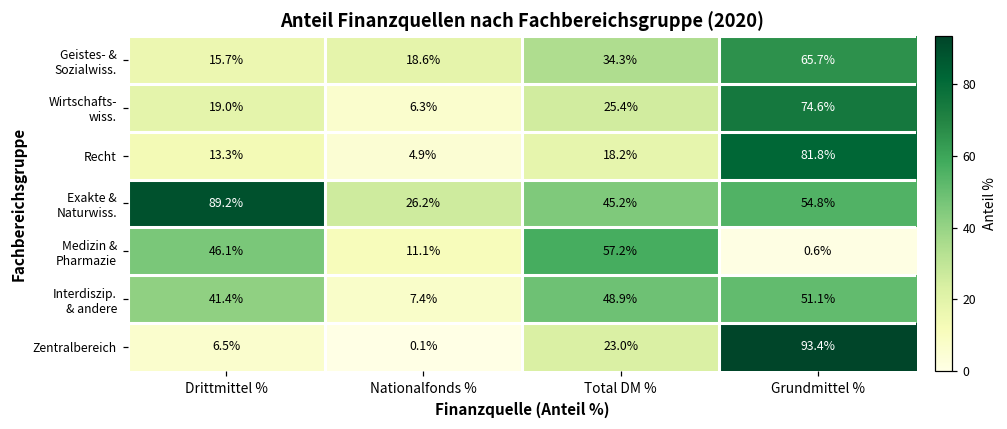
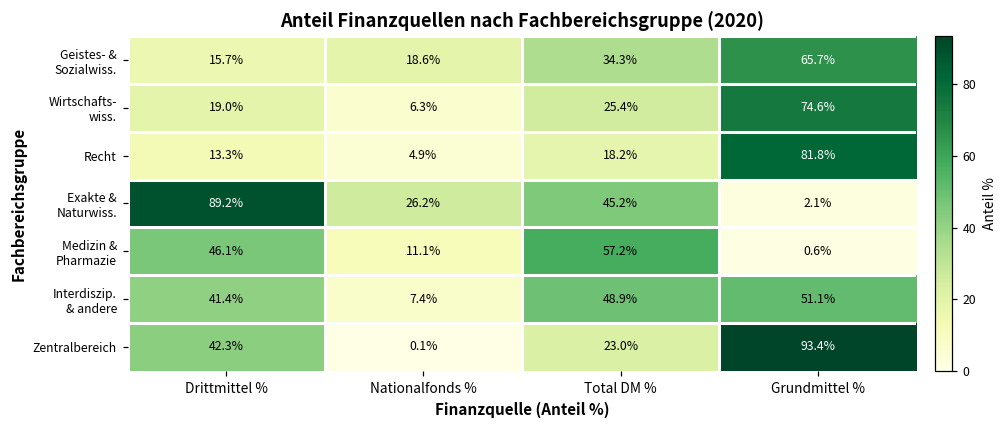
Exakte & Naturwiss., Grundmittel %: 54.8% -> 2.1%
Zentralbereich, Drittmittel %: 6.5% -> 42.3%
